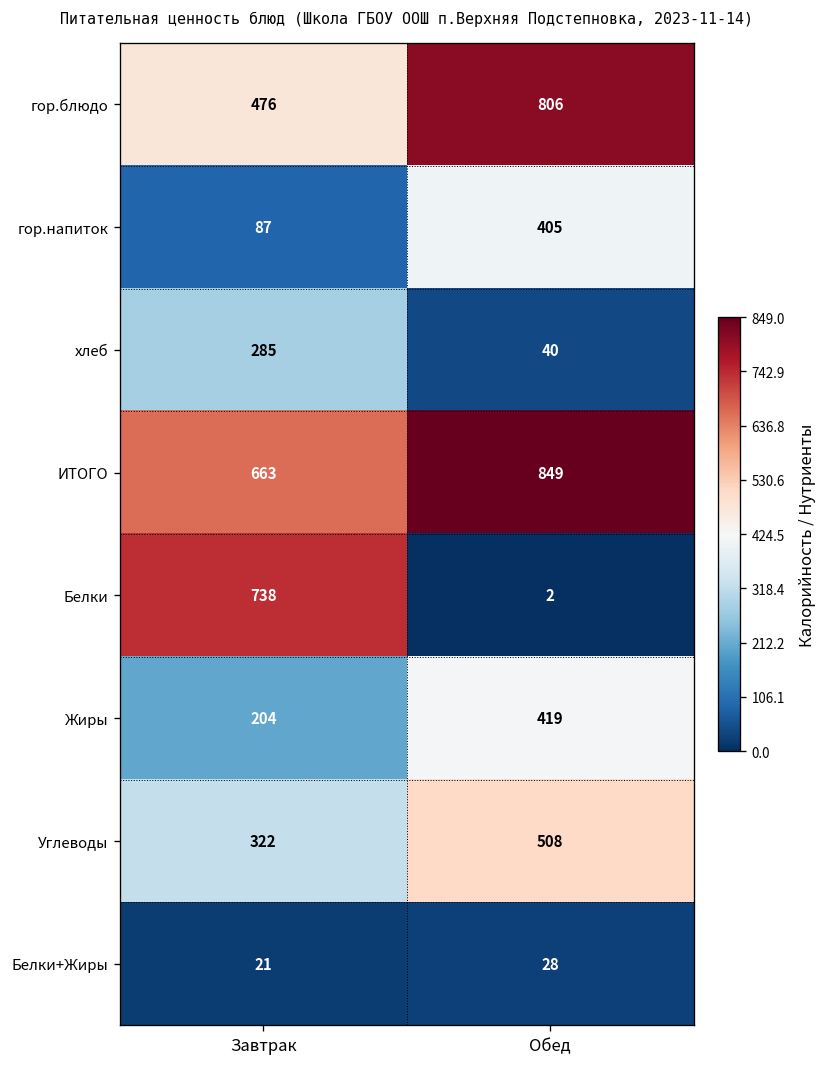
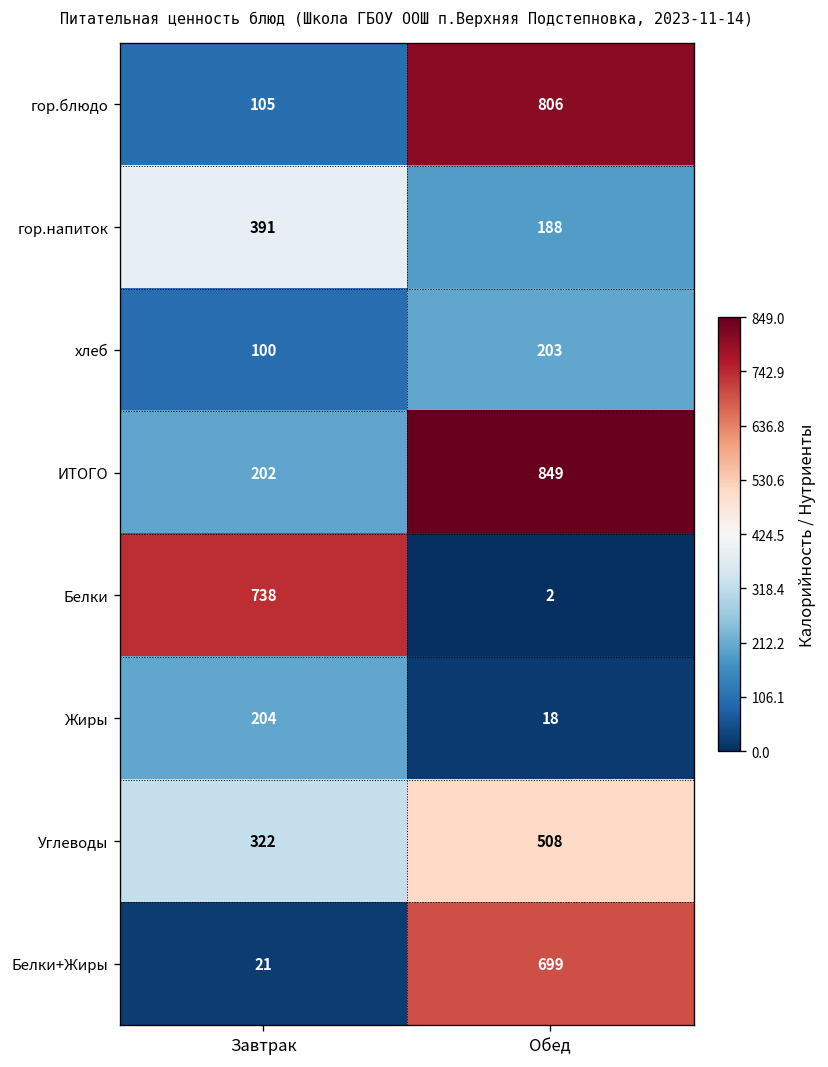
гор.блюдо, Завтрак: 476 -> 105
гор.напиток, Завтрак: 87 -> 391
гор.напиток, Обед: 405 -> 188
хлеб, Завтрак: 285 -> 100
хлеб, Обед: 40 -> 203
ИТОГО, Завтрак: 663 -> 202
Жиры, Обед: 419 -> 18
Белки+Жиры, Обед: 28 -> 699
